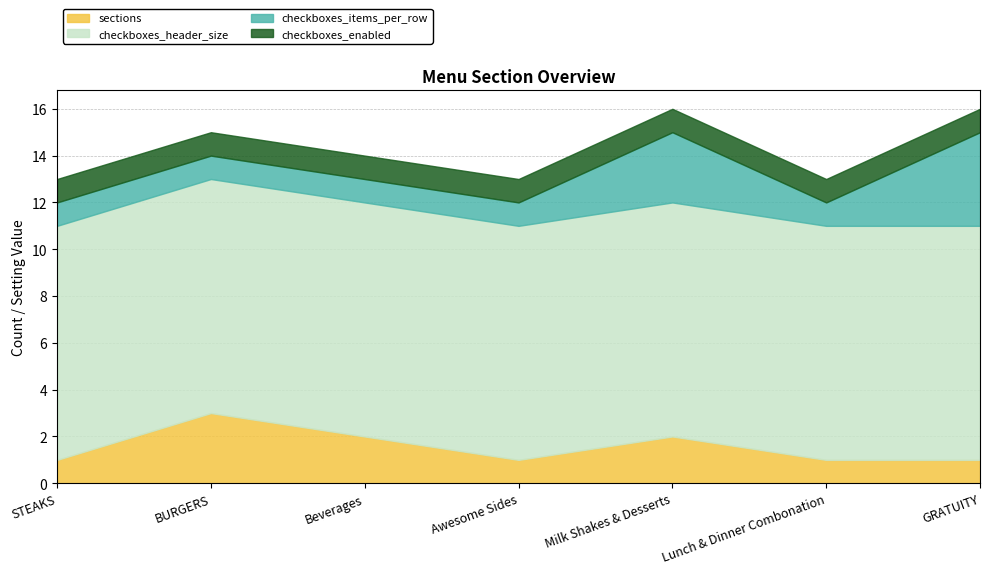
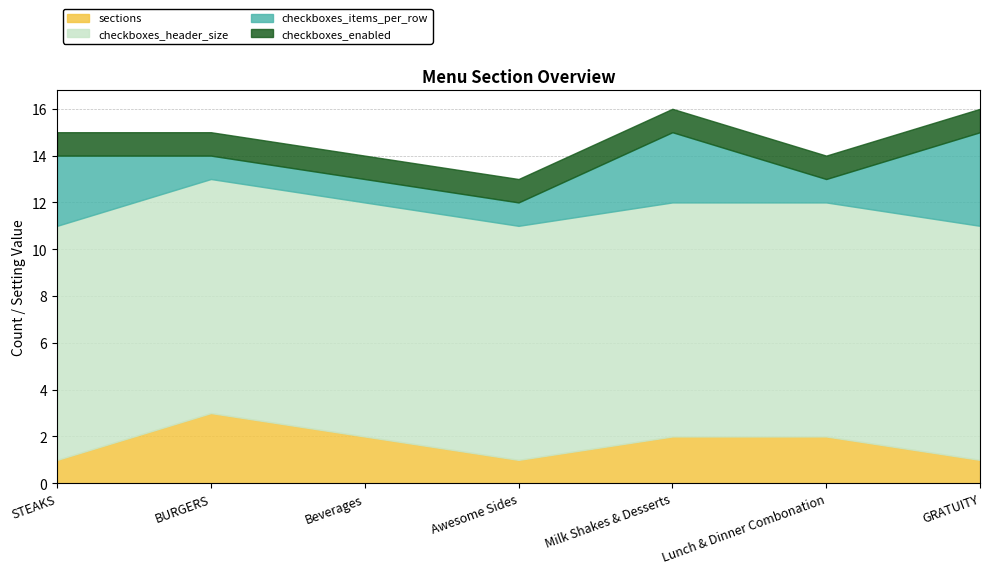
checkboxes_items_per_row, STEAKS: 1 -> 3
sections, Lunch & Dinner Combonation: 1 -> 2
